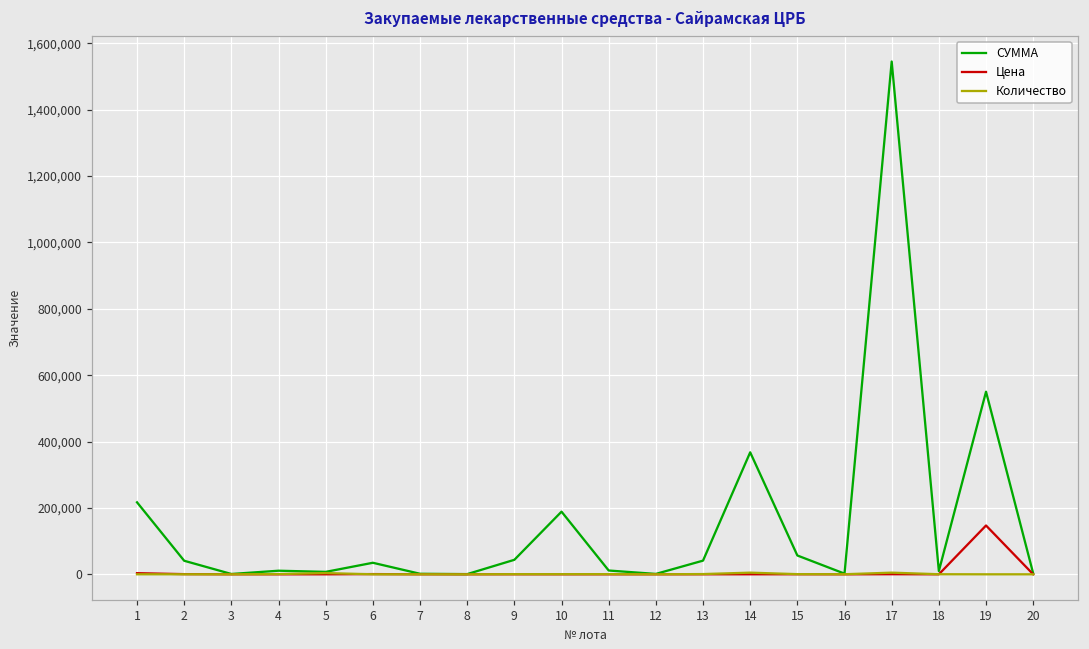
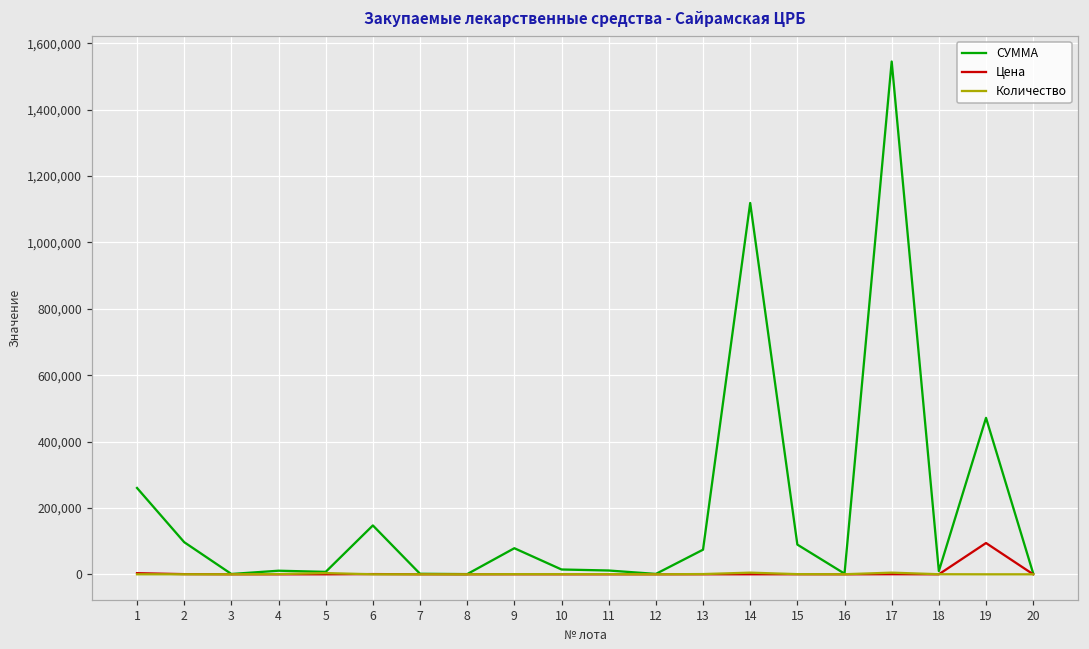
СУММА, 1: 220,000 -> 260,000
СУММА, 2: 40,000 -> 100,000
СУММА, 6: 30,000 -> 150,000
СУММА, 9: 40,000 -> 80,000
СУММА, 10: 190,000 -> 10,000
СУММА, 13: 40,000 -> 70,000
СУММА, 14: 370,000 -> 1,120,000
СУММА, 15: 60,000 -> 90,000
СУММА, 19: 550,000 -> 470,000
Цена, 19: 150,000 -> 90,000
